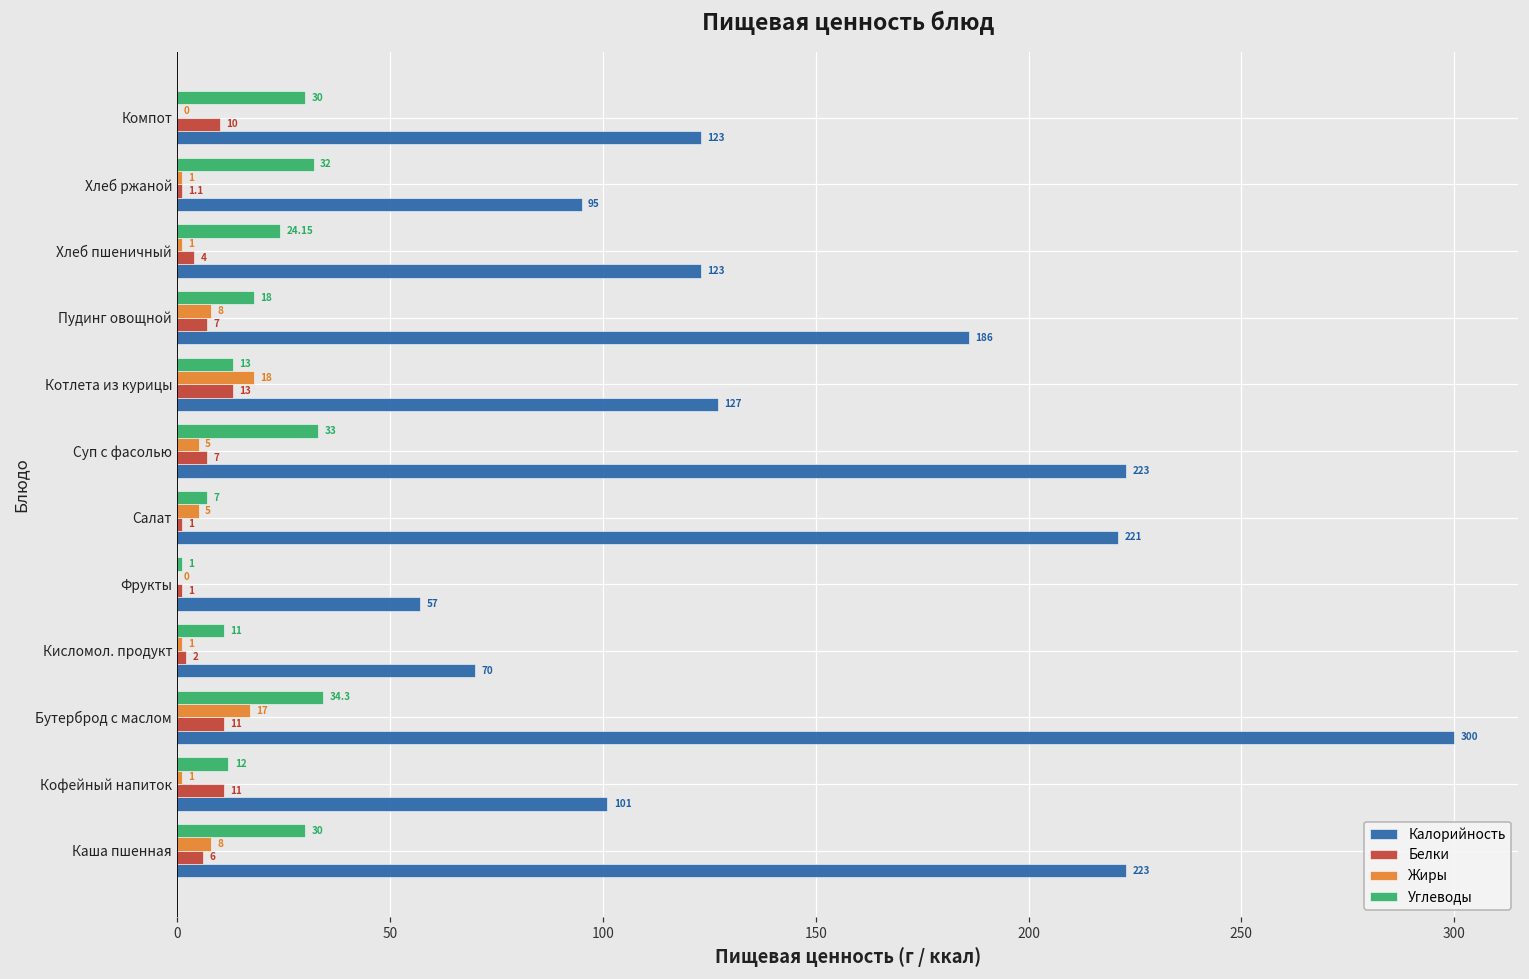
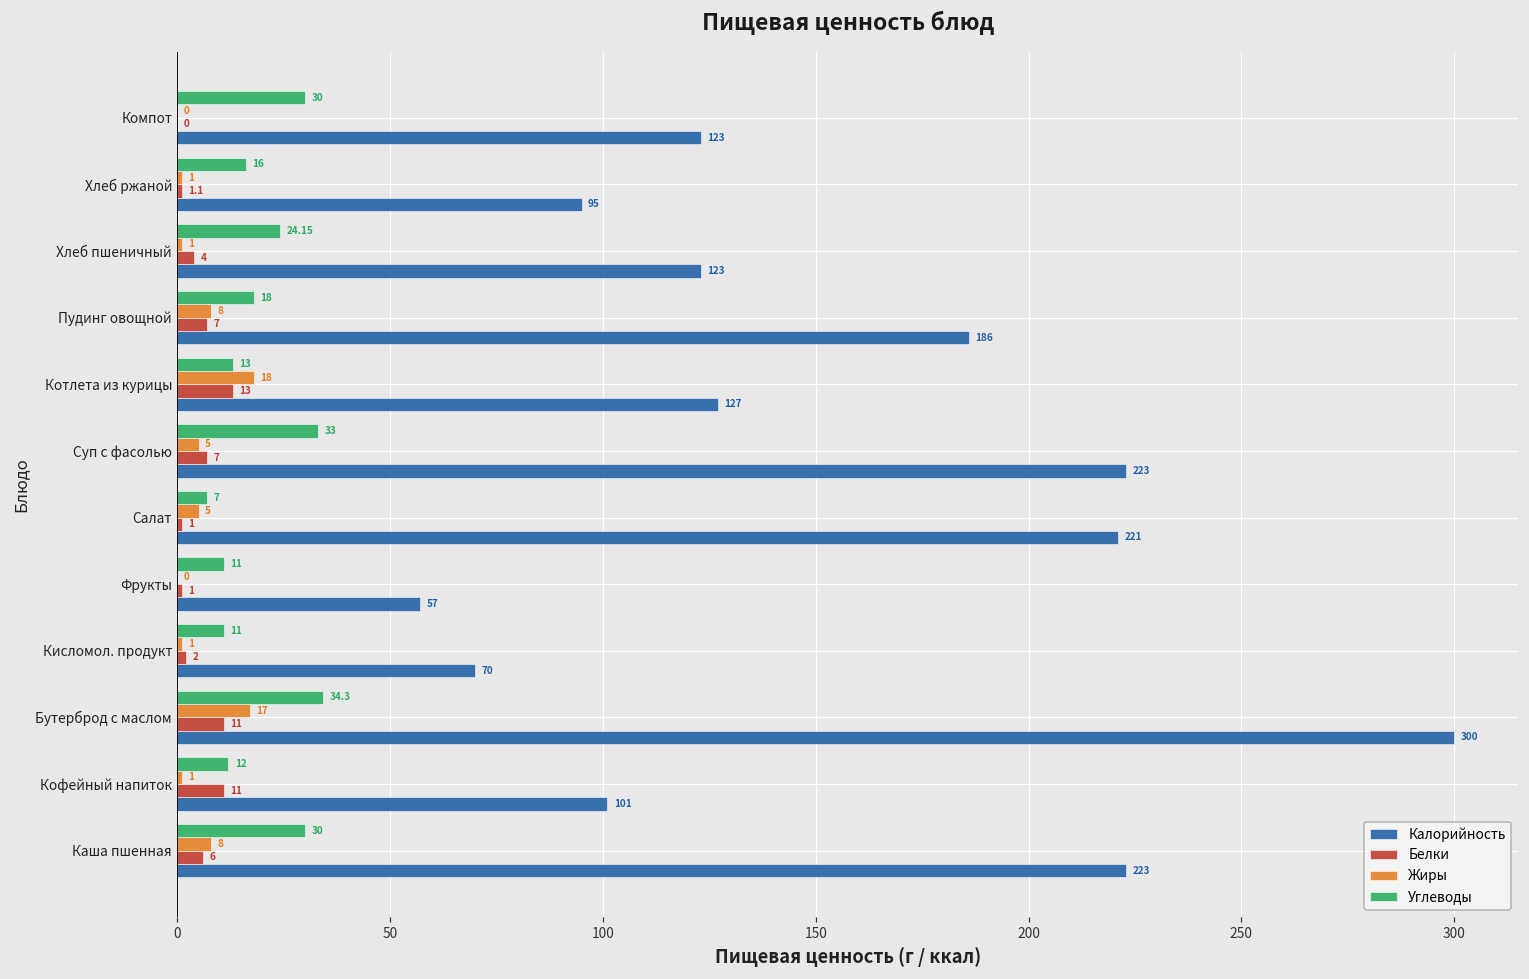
Белки, Компот: 10 -> 0
Углеводы, Хлеб ржаной: 32 -> 16
Углеводы, Фрукты: 1 -> 11
